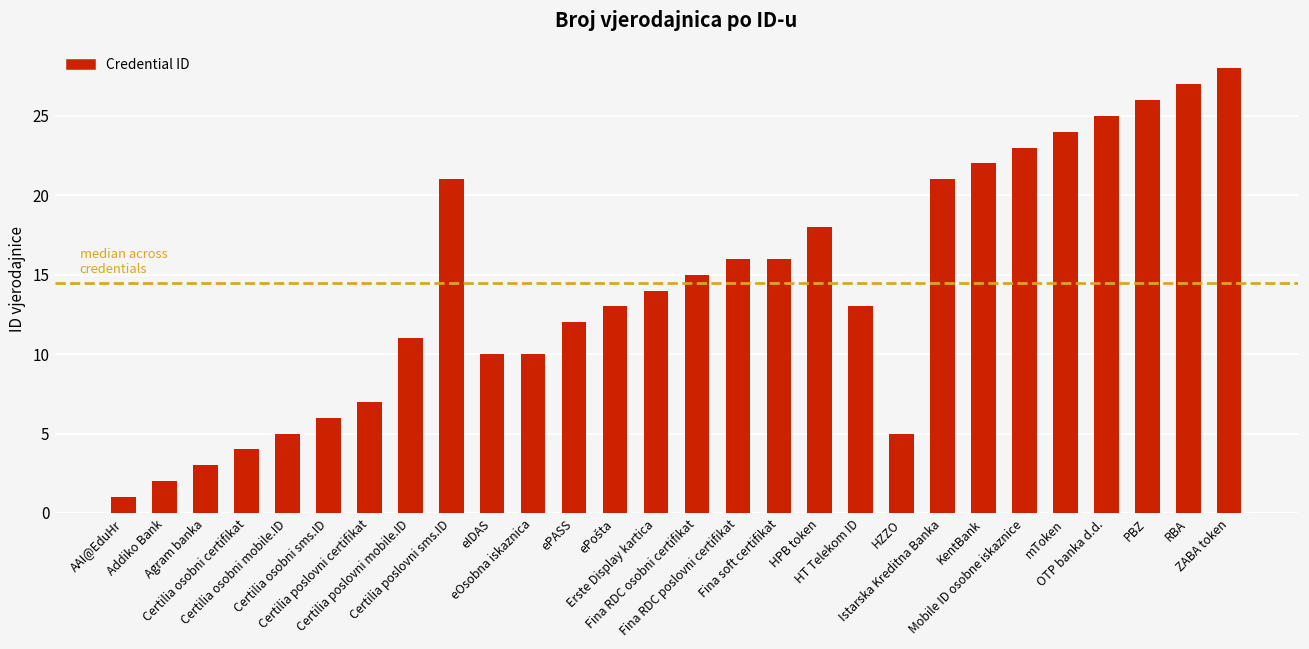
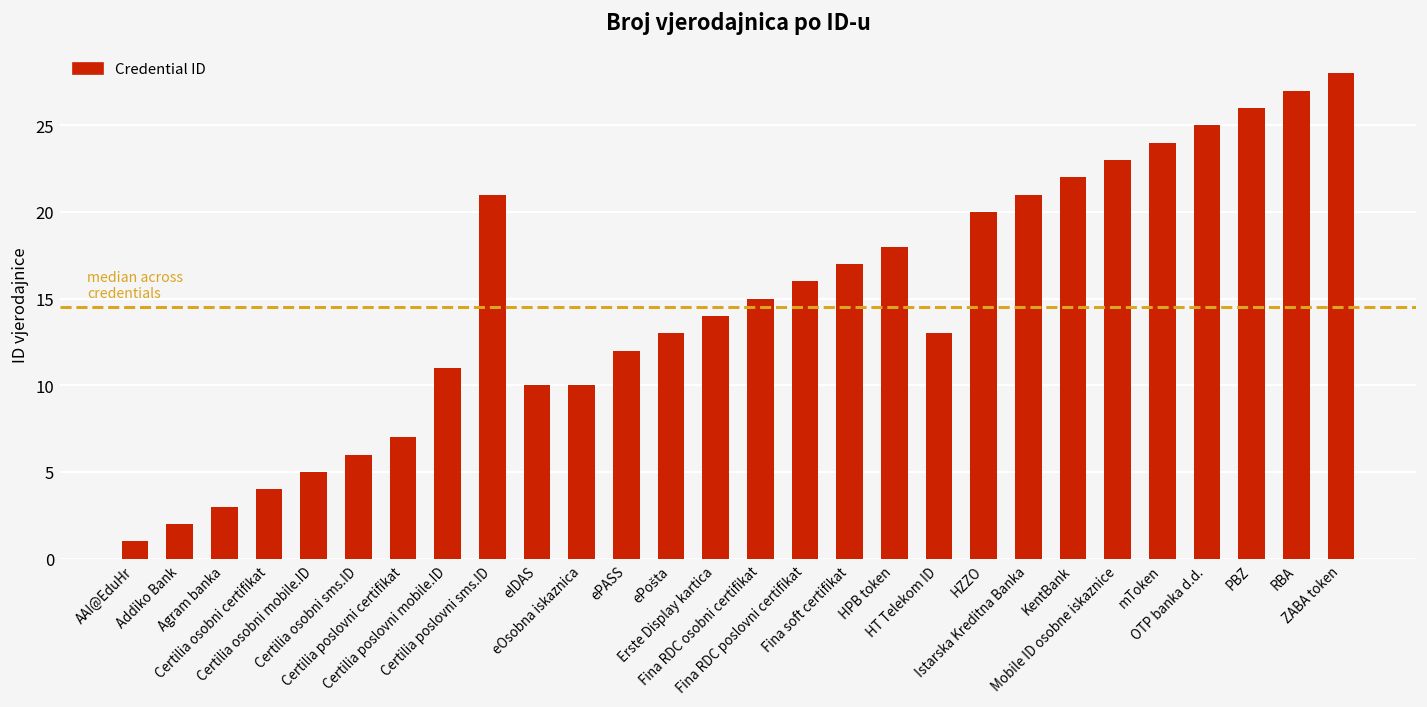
Fina soft certifikat: 16 -> 17
HZZO: 5 -> 20
